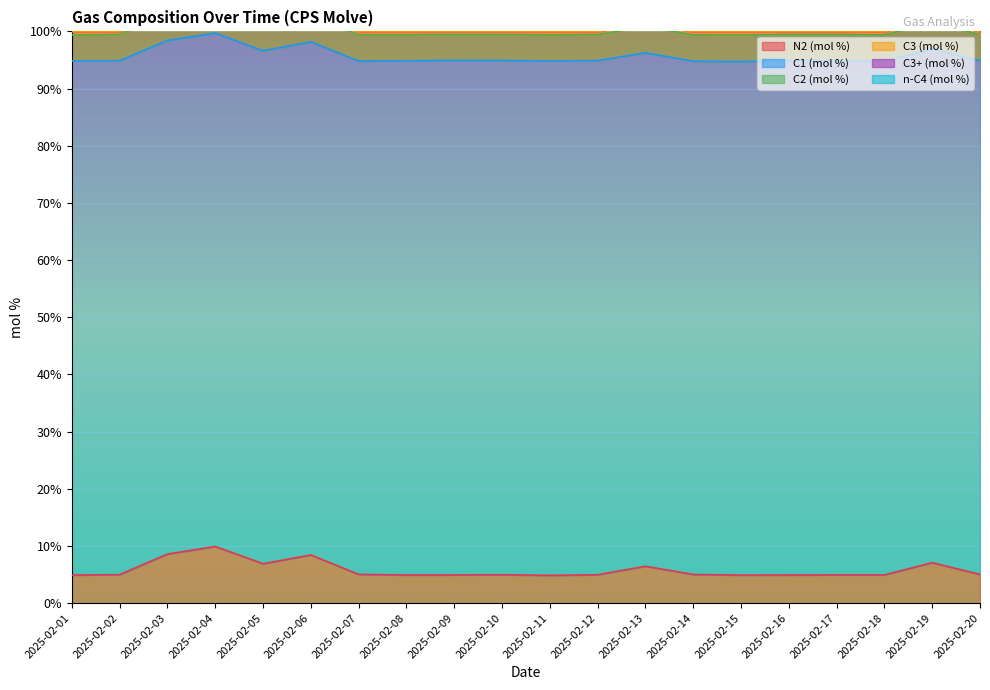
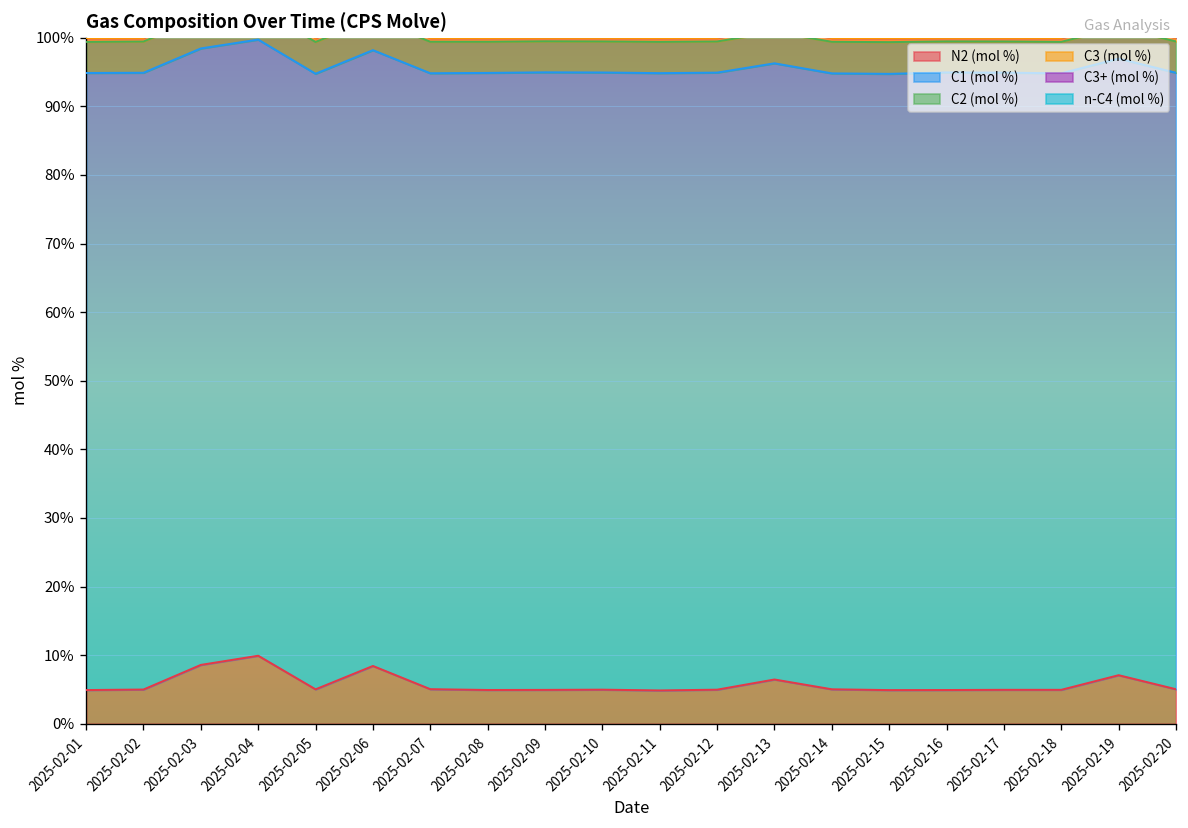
N2 (mol %), 2025-02-05: 7% -> 5%
